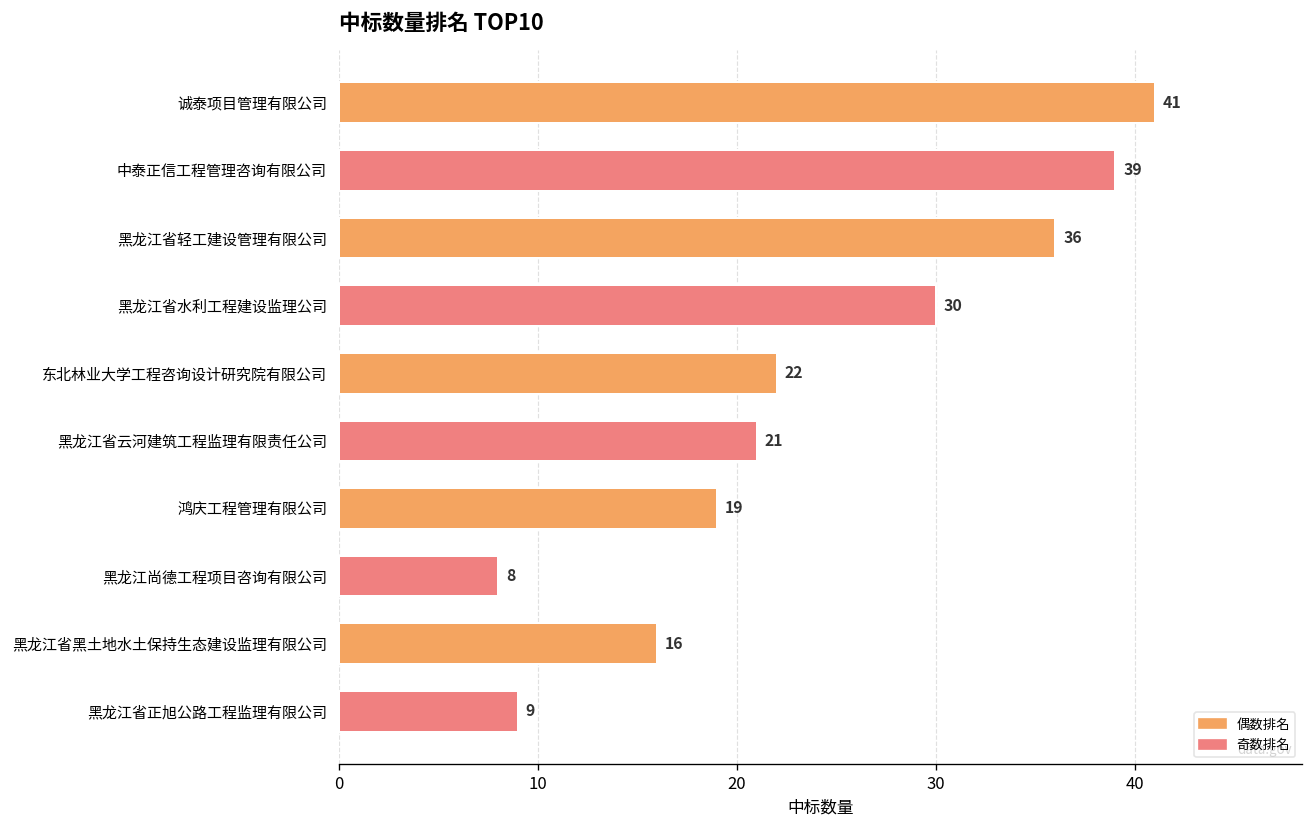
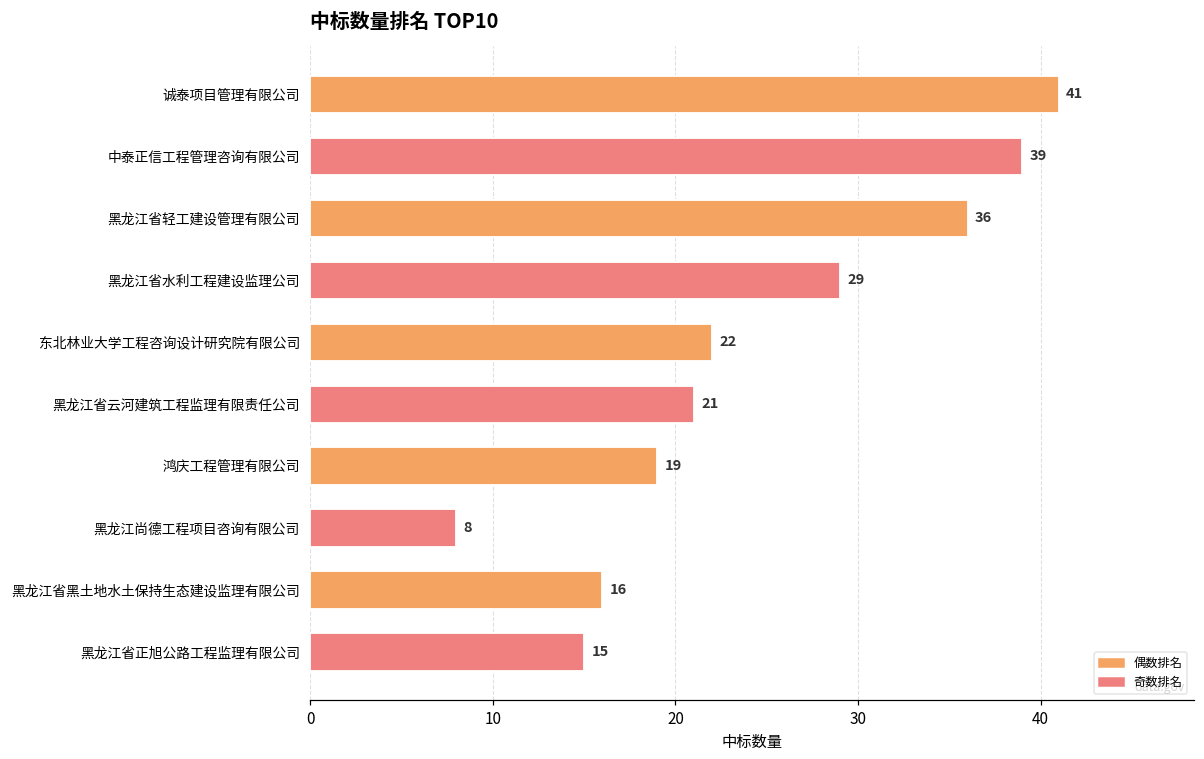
黑龙江省水利工程建设监理公司: 30 -> 29
黑龙江省正旭公路工程监理有限公司: 9 -> 15
